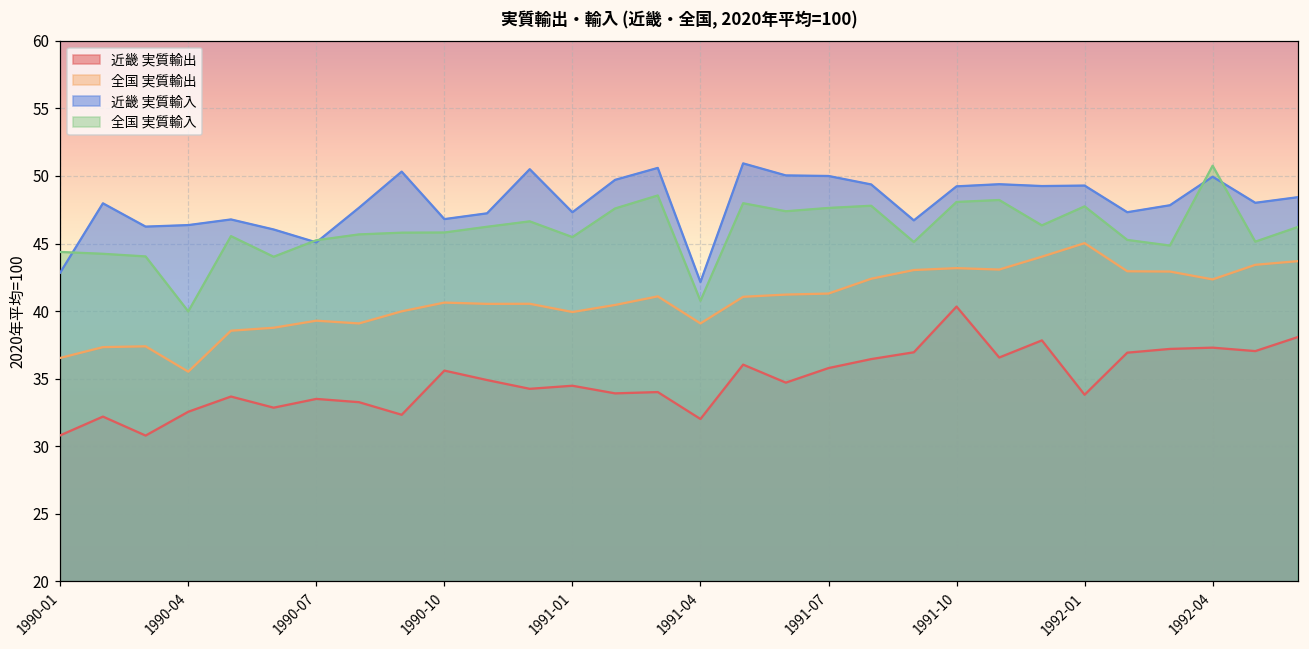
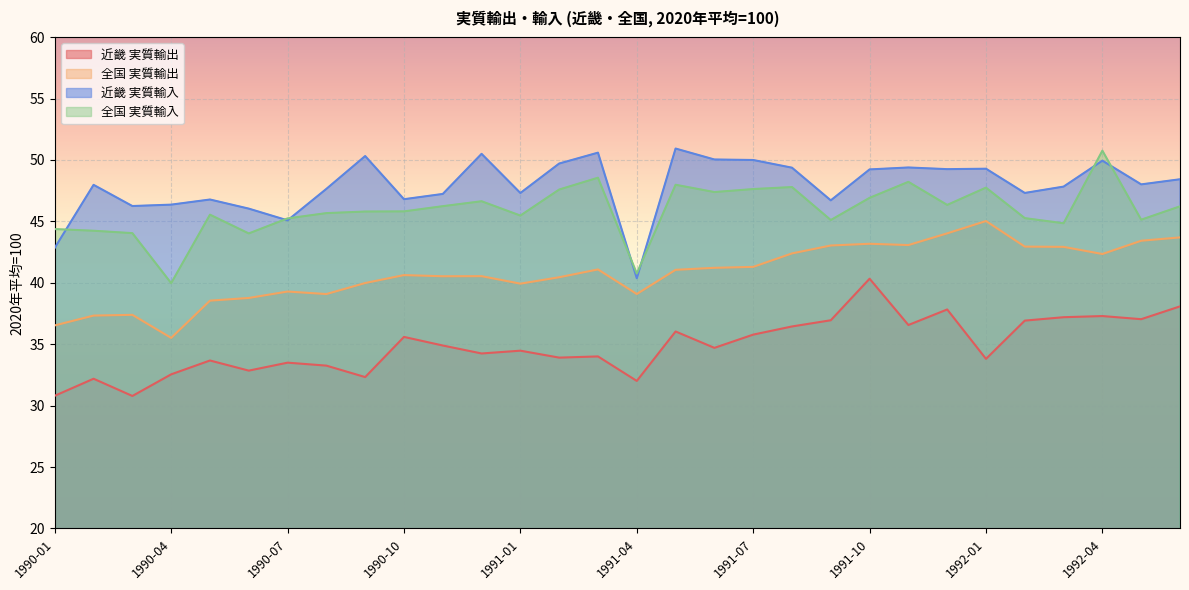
近畿 実質輸入, 1991-04: 42.2 -> 40.4
全国 実質輸入, 1991-10: 48.1 -> 46.9
